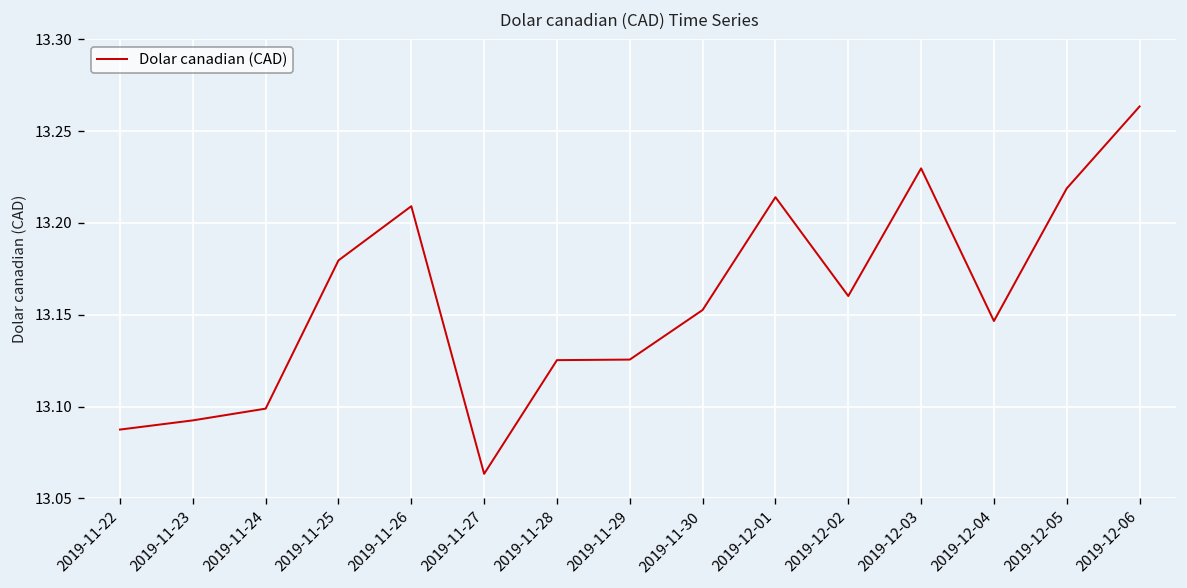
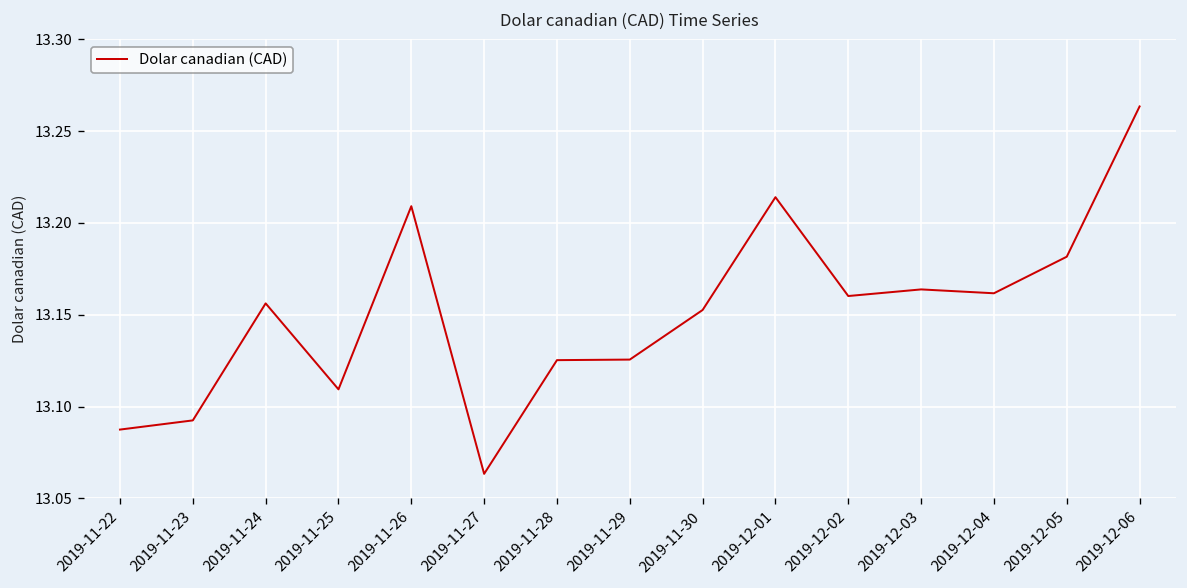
2019-11-24: 13.099 -> 13.156
2019-11-25: 13.180 -> 13.109
2019-12-03: 13.230 -> 13.164
2019-12-04: 13.147 -> 13.162
2019-12-05: 13.219 -> 13.182
